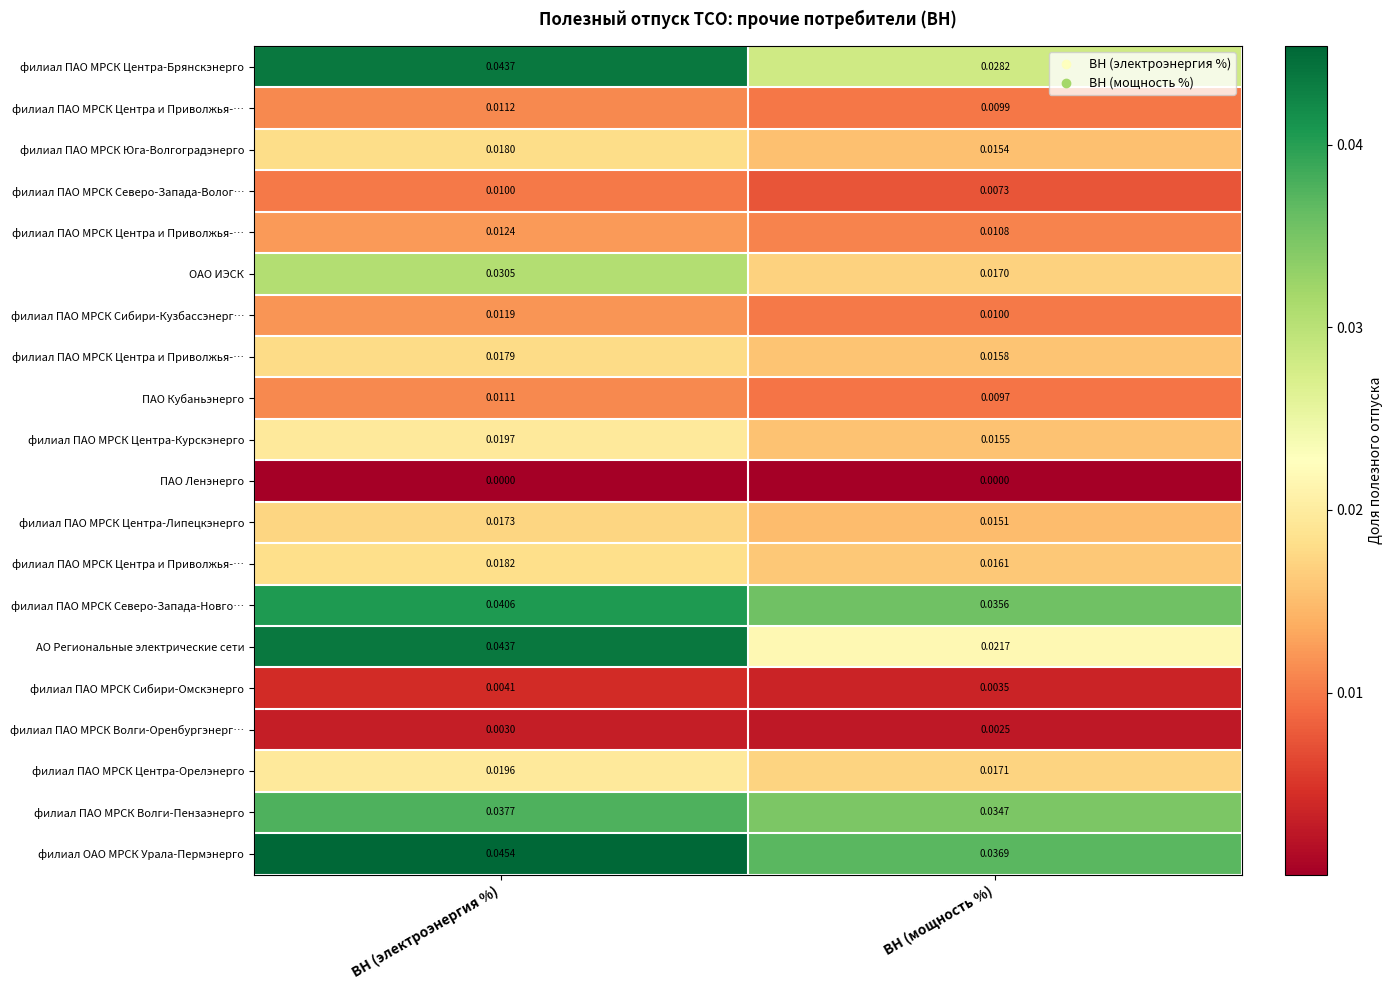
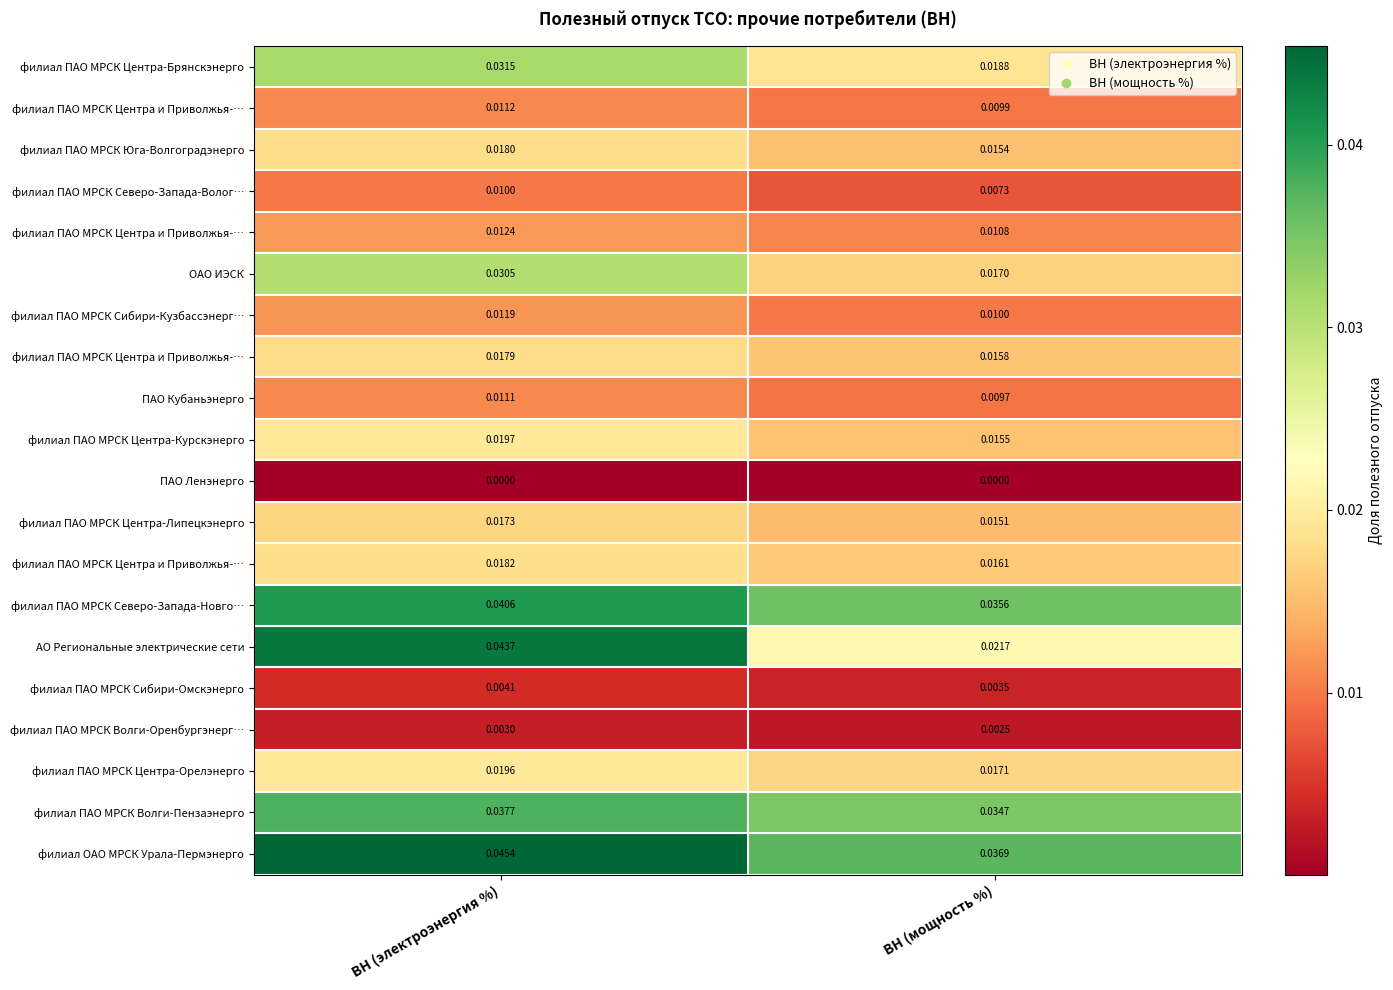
филиал ПАО МРСК Центра-Брянскэнерго, ВН (электроэнергия %): 0.0437 -> 0.0315
филиал ПАО МРСК Центра-Брянскэнерго, ВН (мощность %): 0.0282 -> 0.0188
